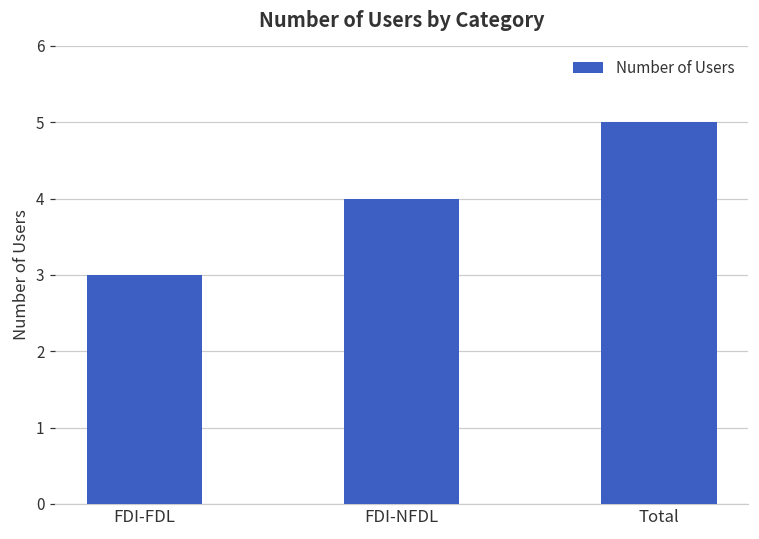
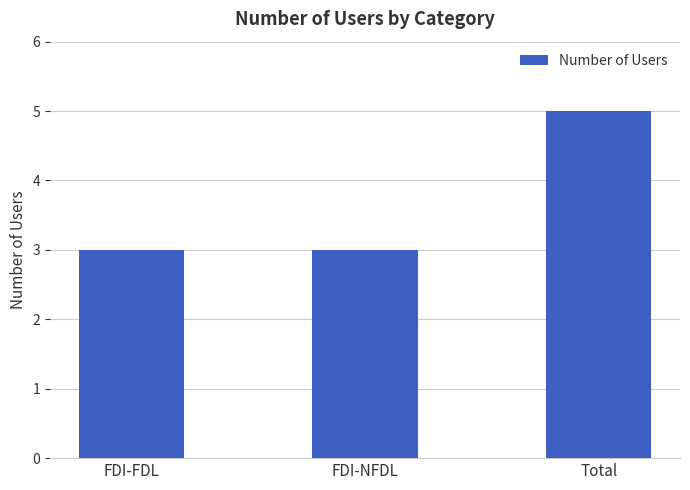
FDI-NFDL: 4 -> 3
